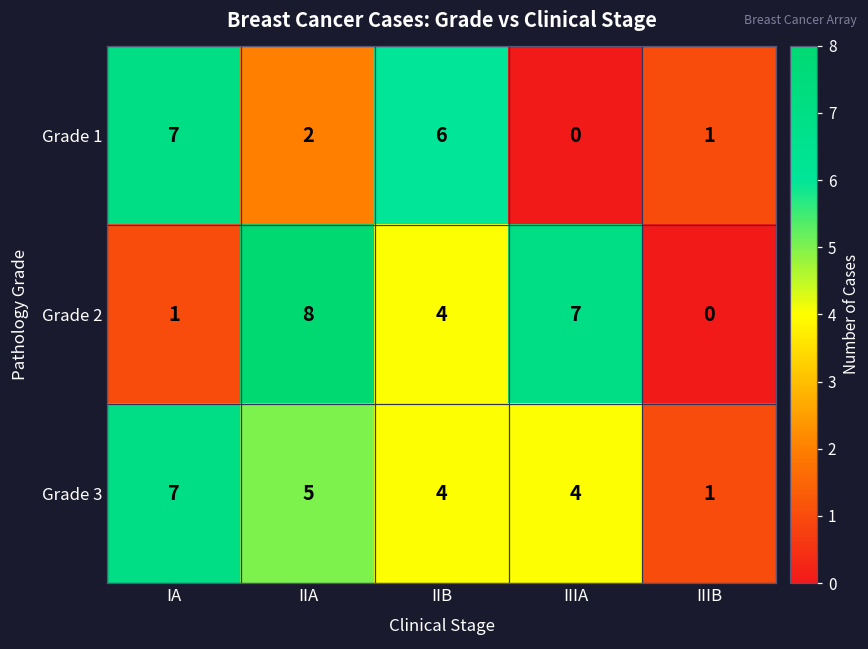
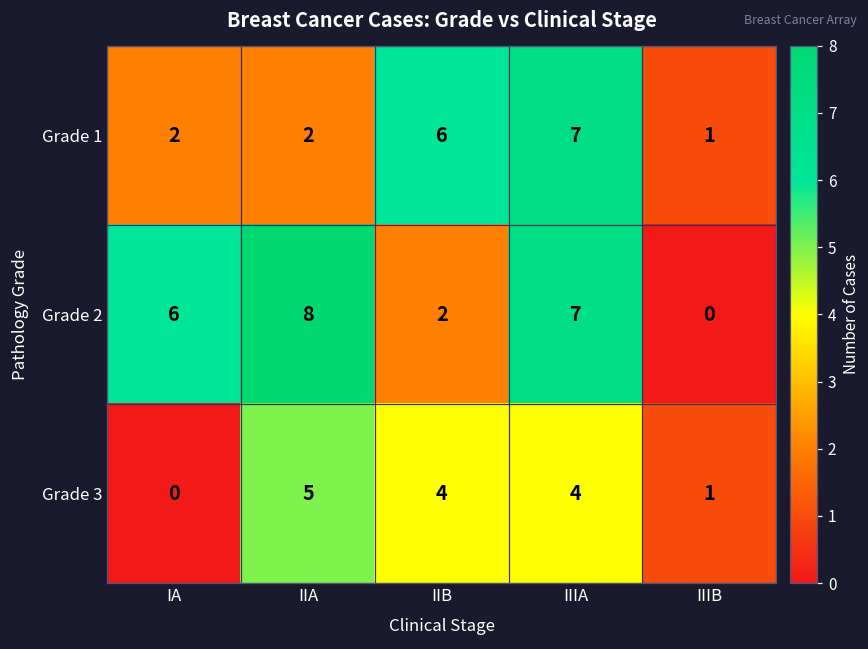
Grade 1, IA: 7 -> 2
Grade 1, IIIA: 0 -> 7
Grade 2, IA: 1 -> 6
Grade 2, IIB: 4 -> 2
Grade 3, IA: 7 -> 0
